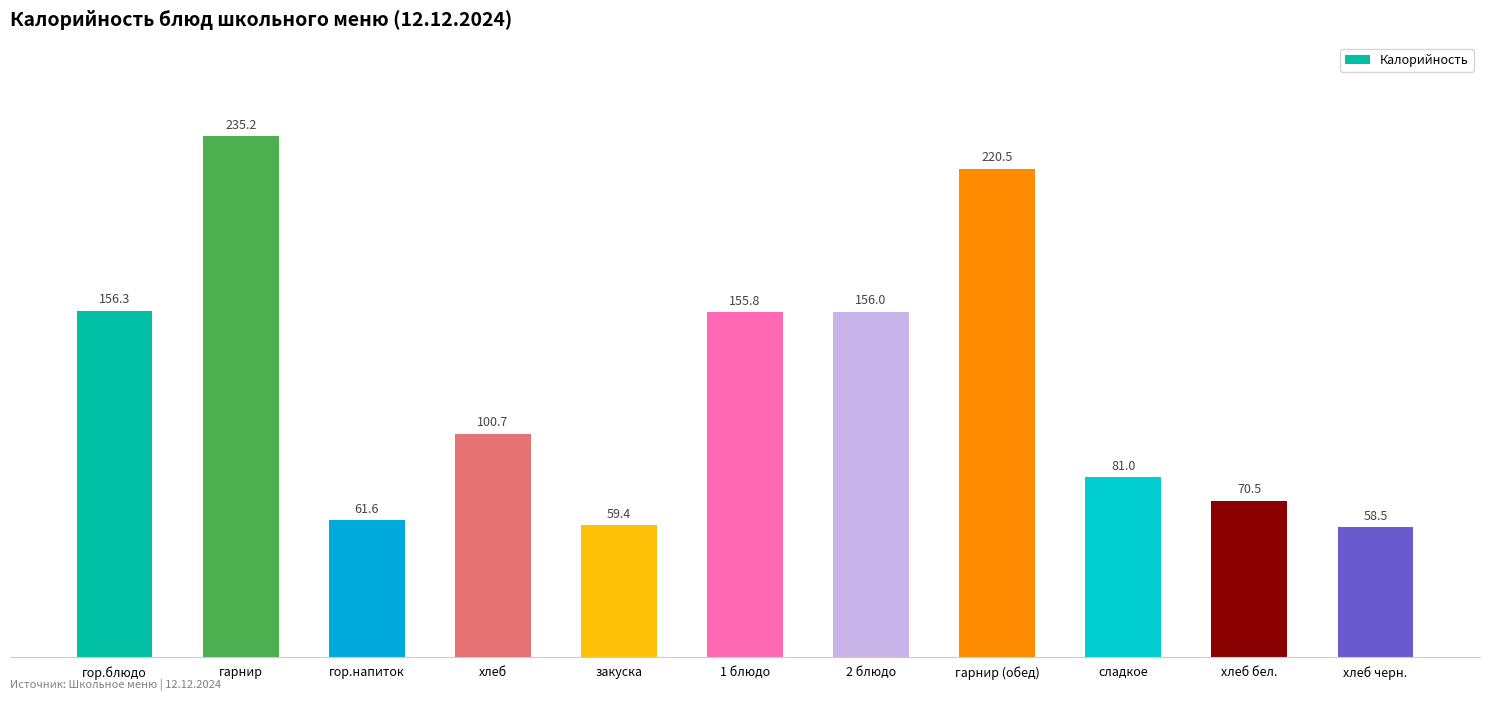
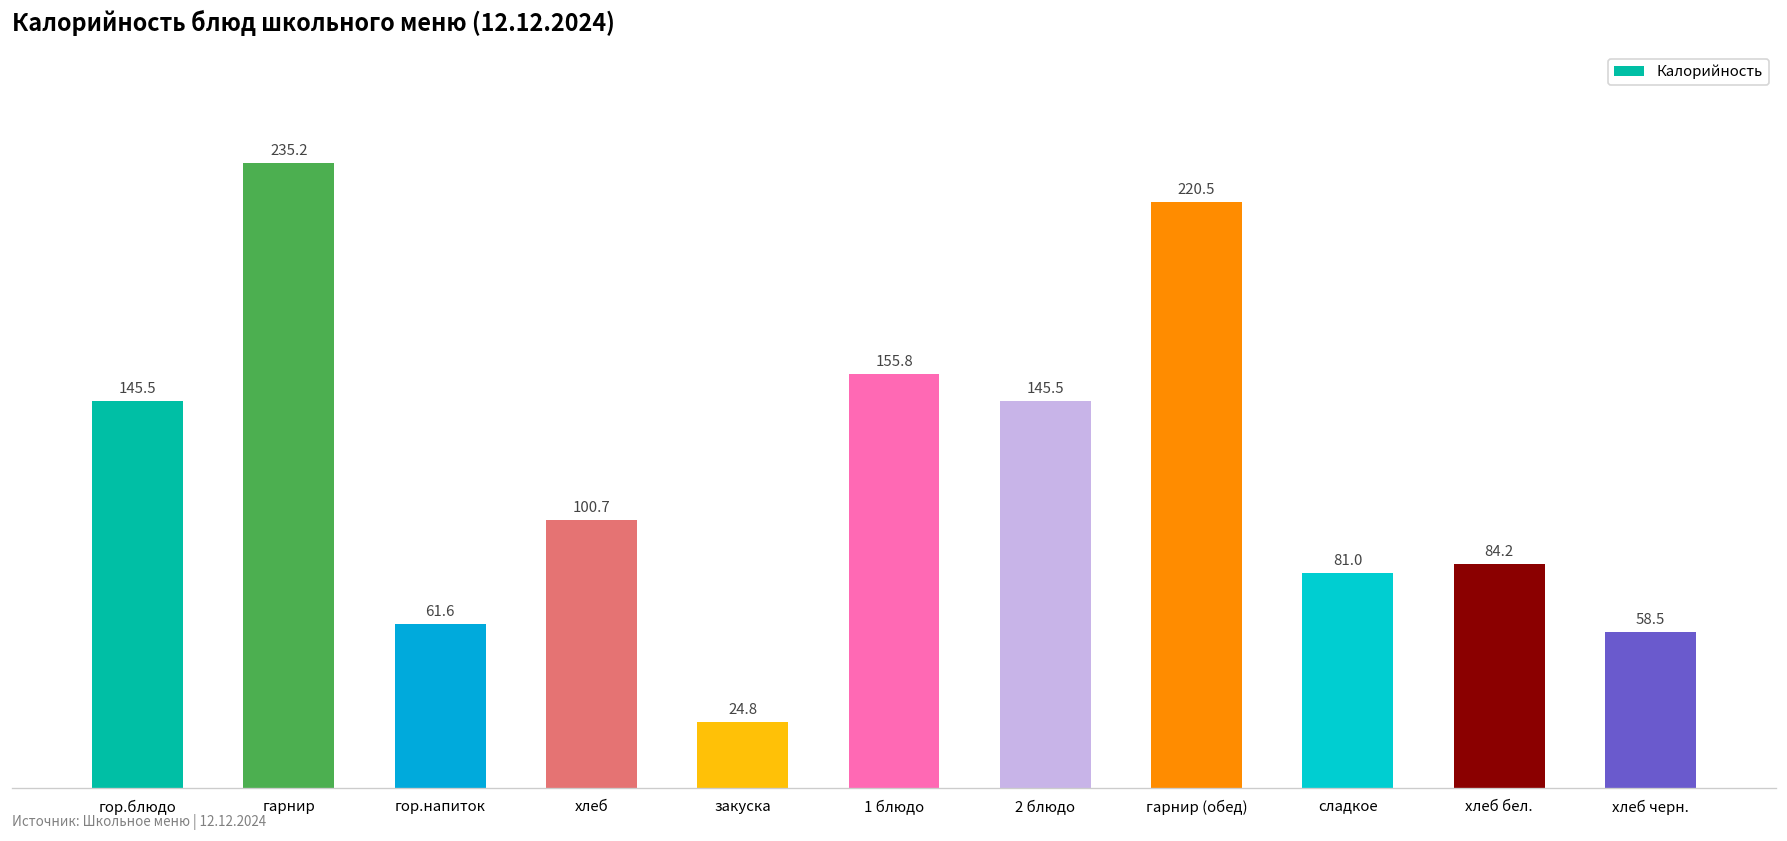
гор.блюдо: 156.3 -> 145.5
закуска: 59.4 -> 24.8
2 блюдо: 156.0 -> 145.5
хлеб бел.: 70.5 -> 84.2
